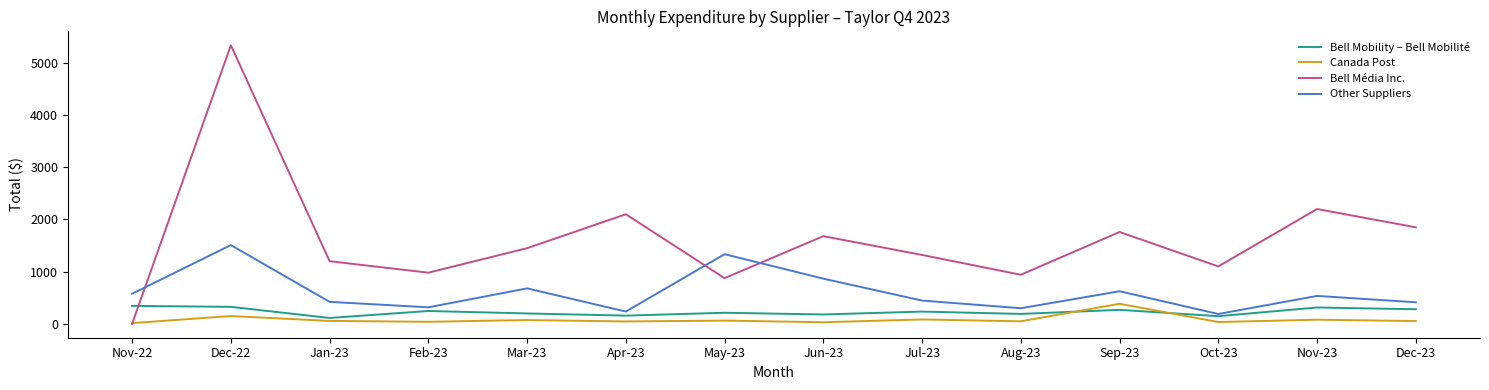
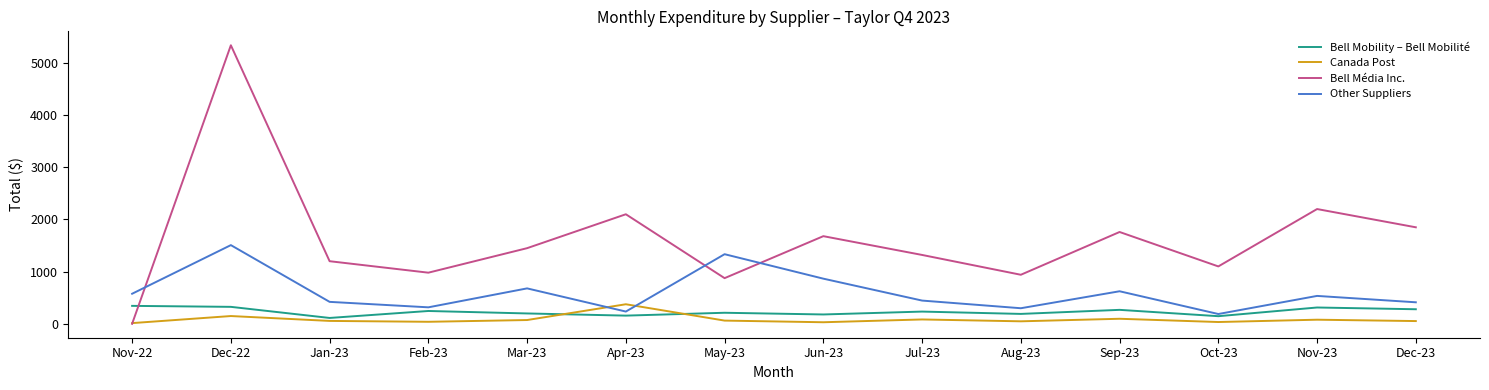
Canada Post, Apr-23: 0 -> 400
Canada Post, Sep-23: 400 -> 100
